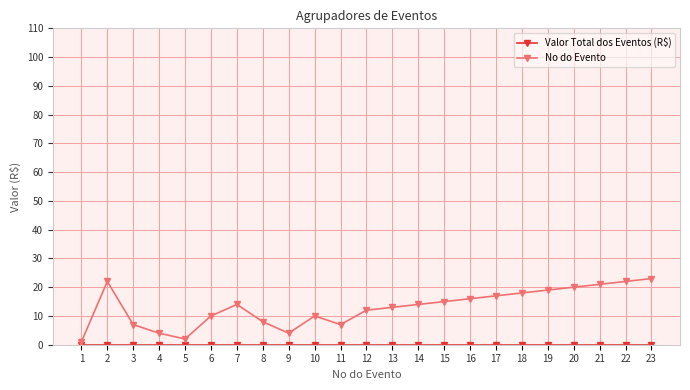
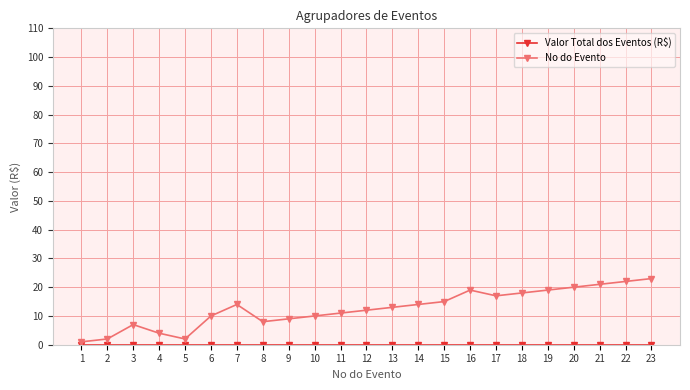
No do Evento, 2: 22 -> 2
No do Evento, 9: 4 -> 9
No do Evento, 11: 7 -> 11
No do Evento, 16: 16 -> 19
